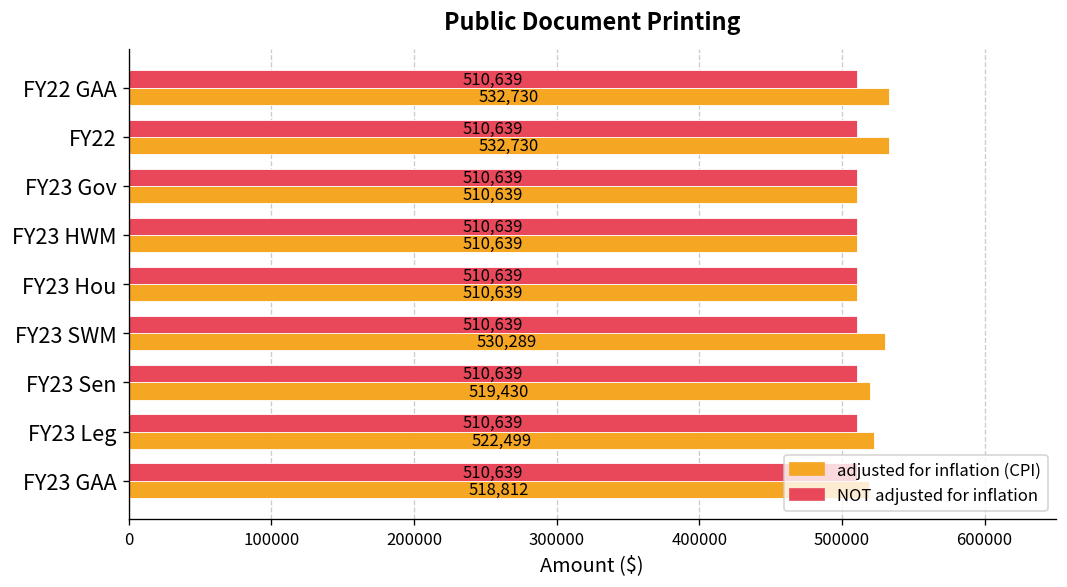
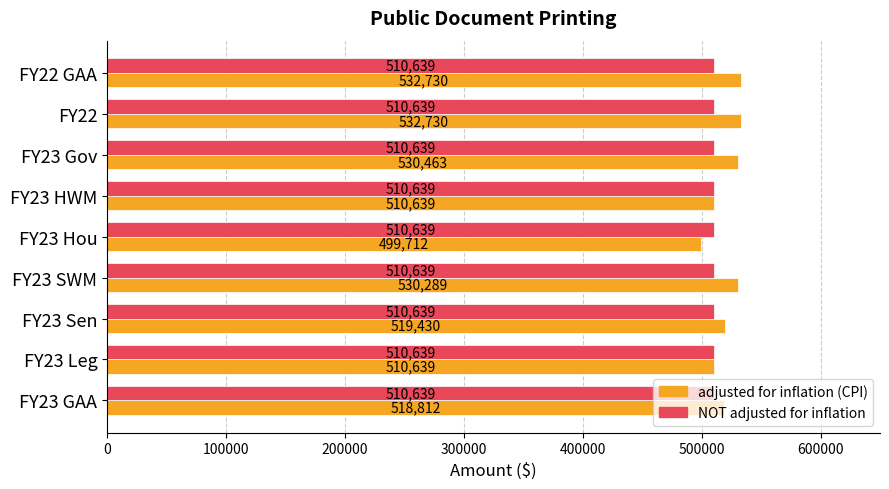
adjusted for inflation (CPI), FY23 Gov: 510,639 -> 530,463
adjusted for inflation (CPI), FY23 Hou: 510,639 -> 499,712
adjusted for inflation (CPI), FY23 Leg: 522,499 -> 510,639
